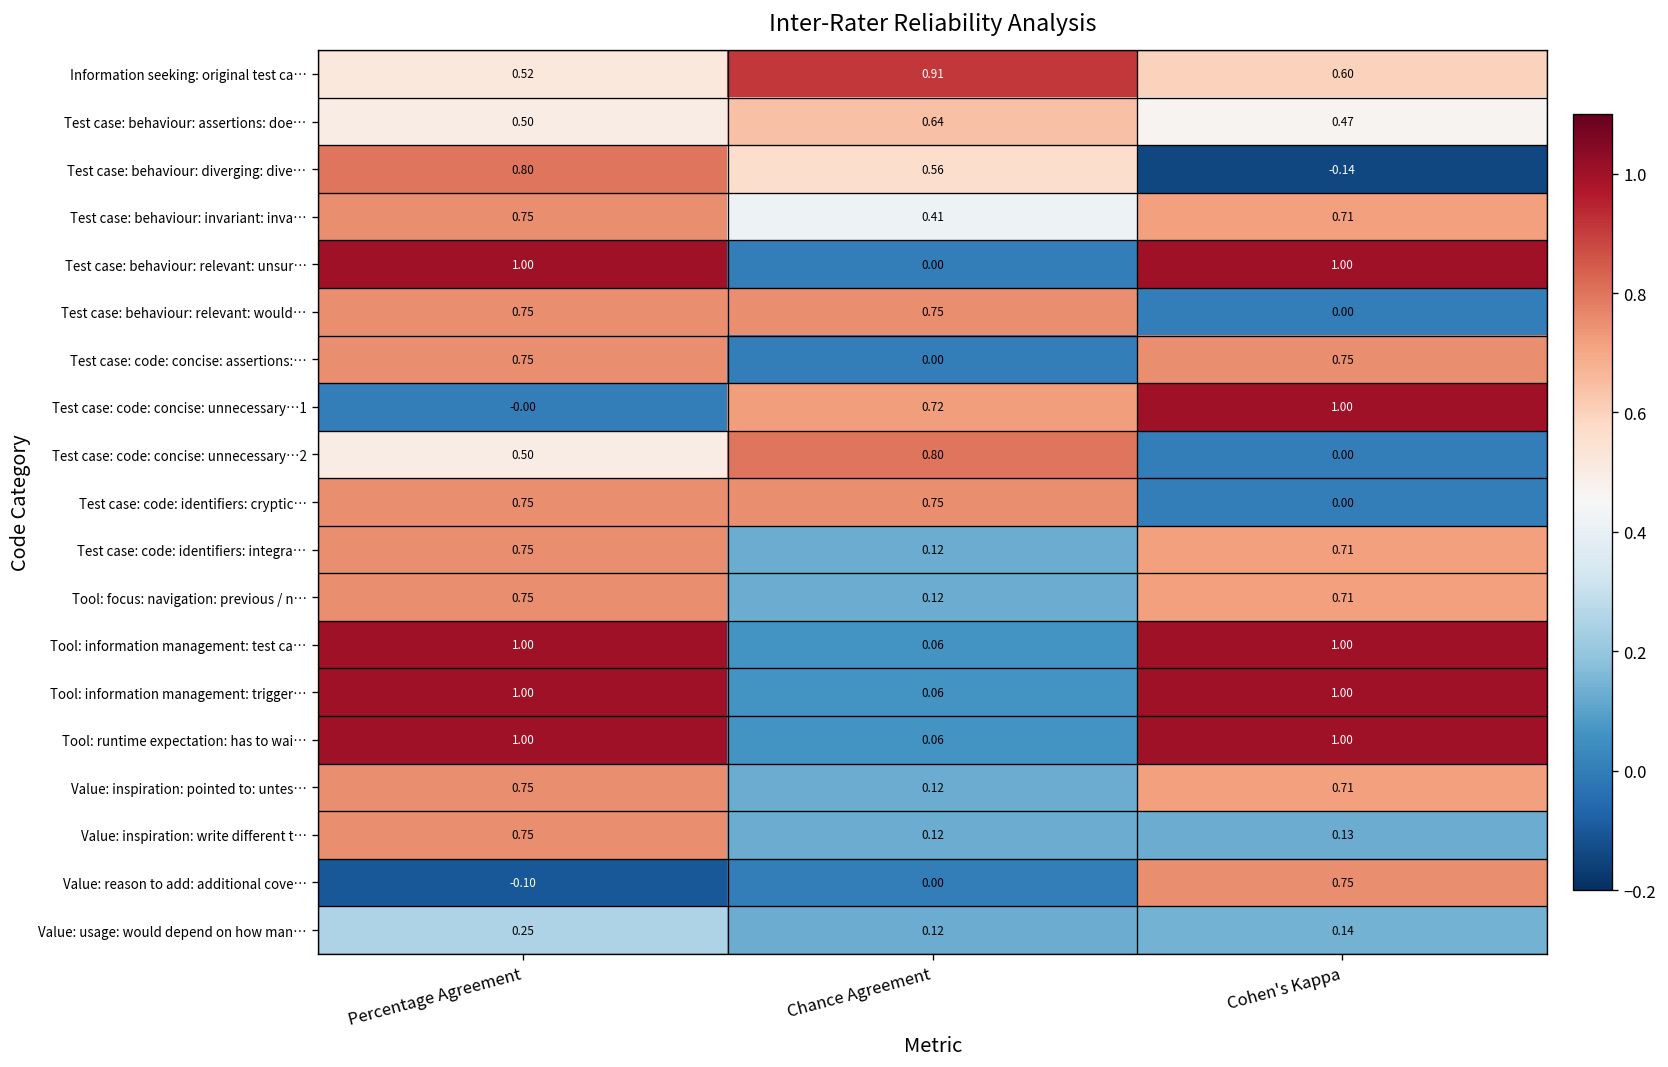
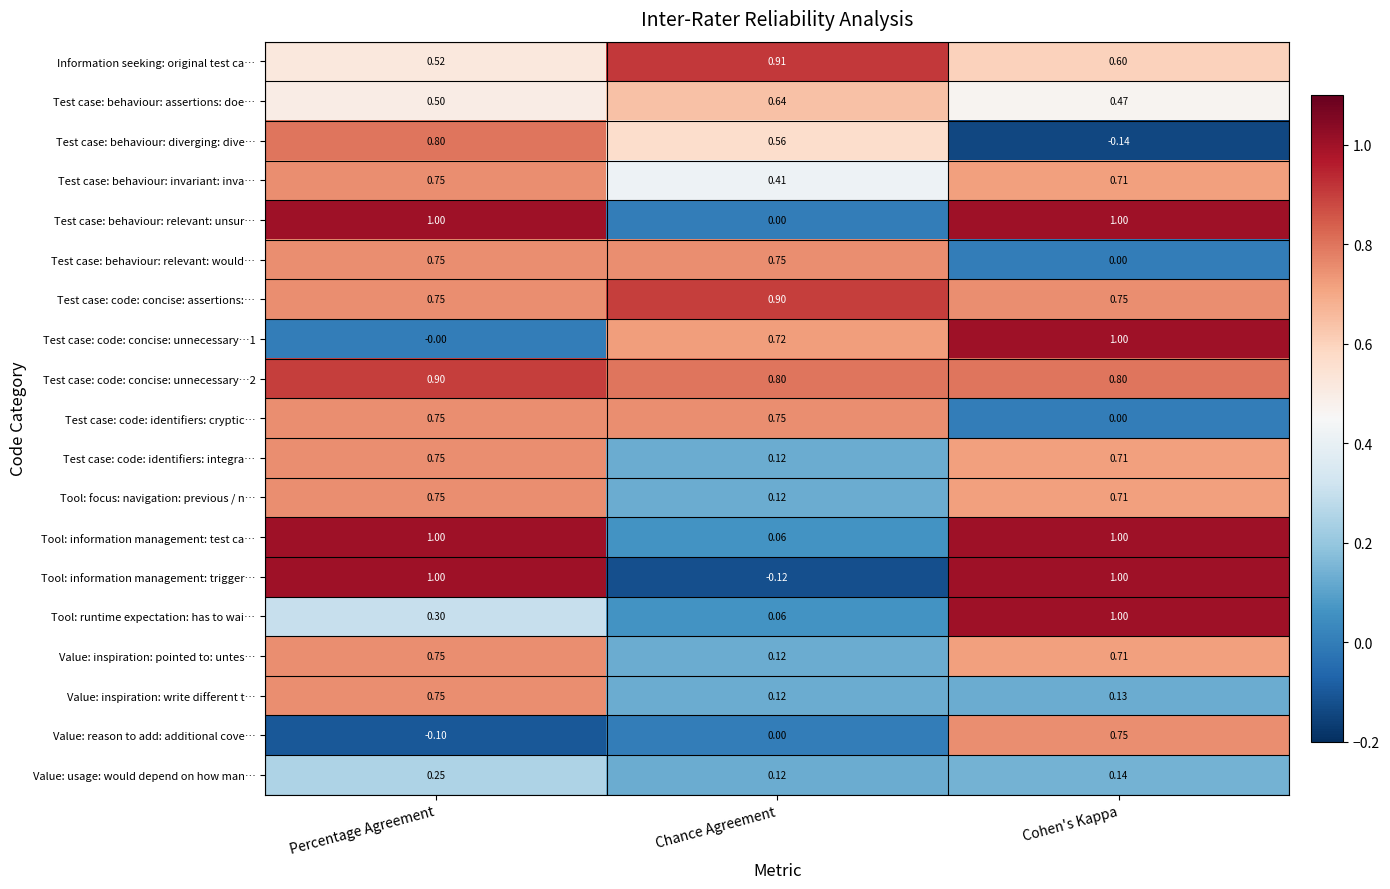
Test case: code: concise: assertions:…, Chance Agreement: 0.00 -> 0.90
Test case: code: concise: unnecessary…2, Percentage Agreement: 0.50 -> 0.90
Test case: code: concise: unnecessary…2, Cohen's Kappa: 0.00 -> 0.80
Tool: information management: trigger…, Chance Agreement: 0.06 -> -0.12
Tool: runtime expectation: has to wai…, Percentage Agreement: 1.00 -> 0.30
